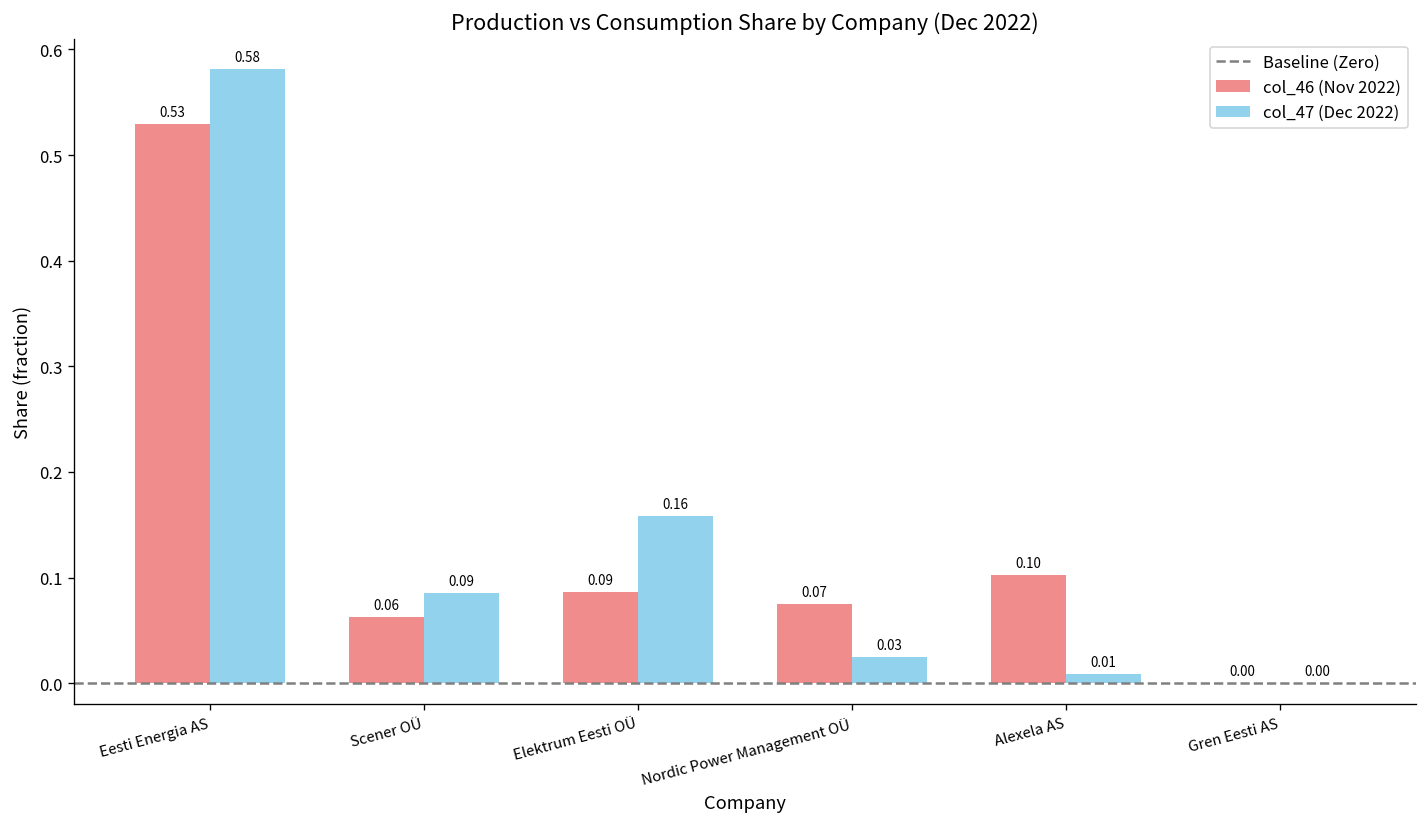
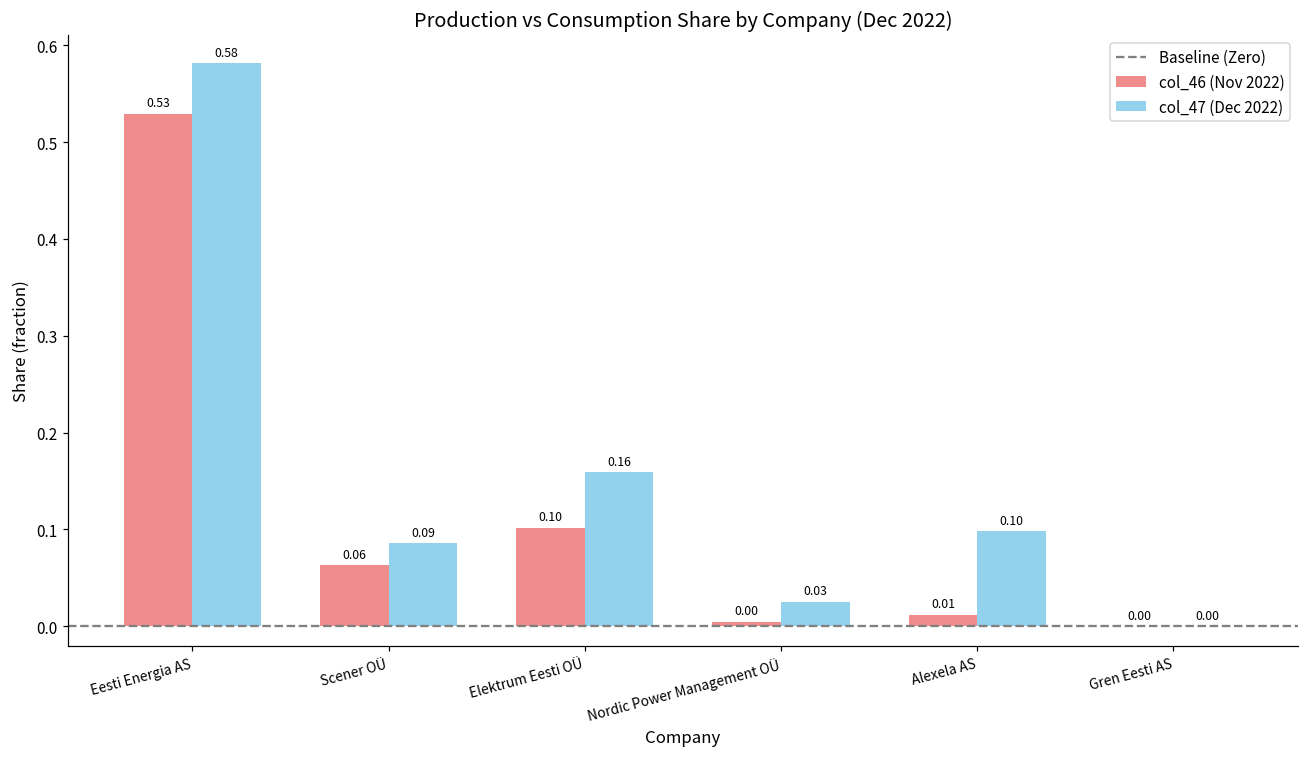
col_46 (Nov 2022), Elektrum Eesti OÜ: 0.09 -> 0.10
col_46 (Nov 2022), Nordic Power Management OÜ: 0.07 -> 0.00
col_46 (Nov 2022), Alexela AS: 0.10 -> 0.01
col_47 (Dec 2022), Alexela AS: 0.01 -> 0.10
